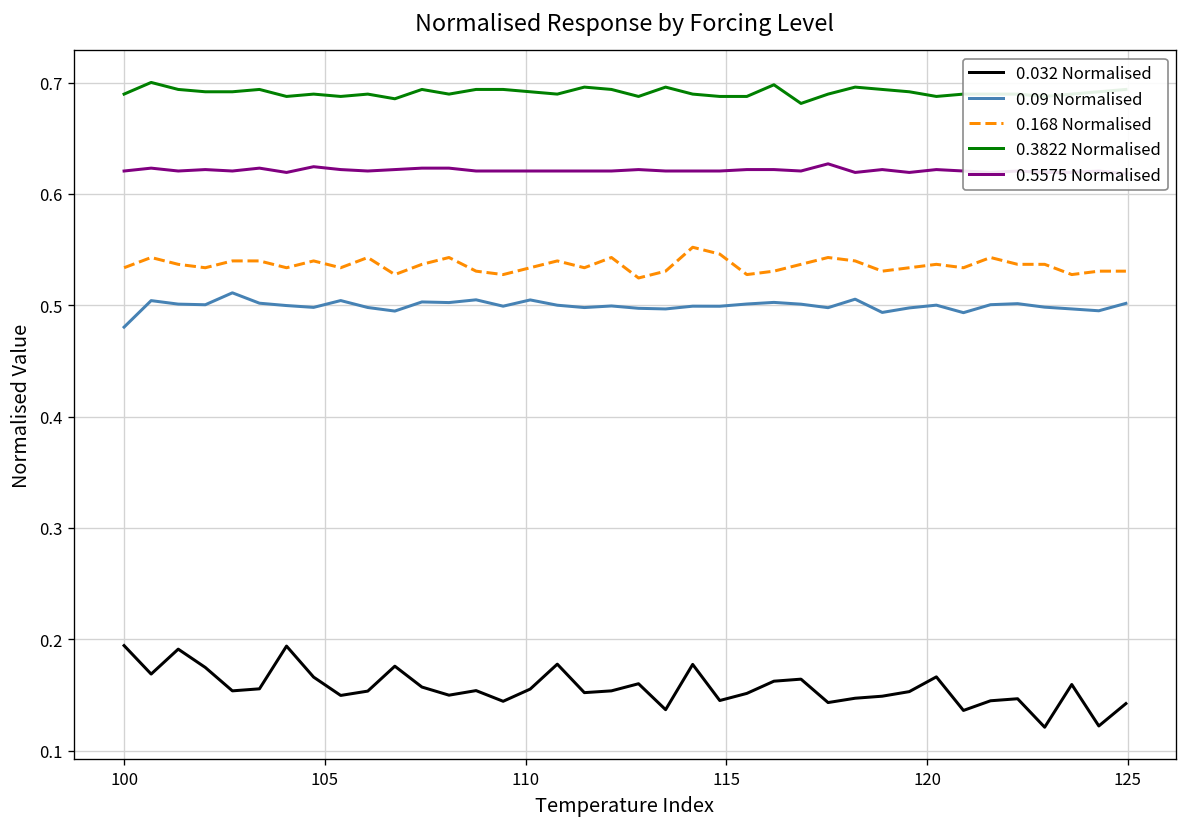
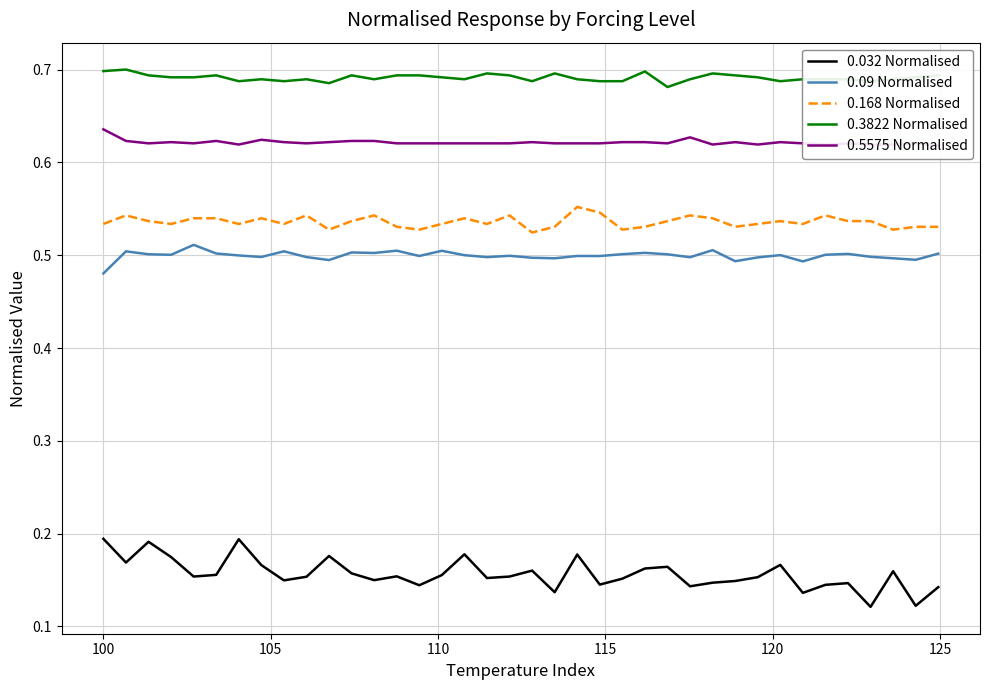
0.3822 Normalised, 100: 0.69 -> 0.70
0.5575 Normalised, 100: 0.62 -> 0.64
